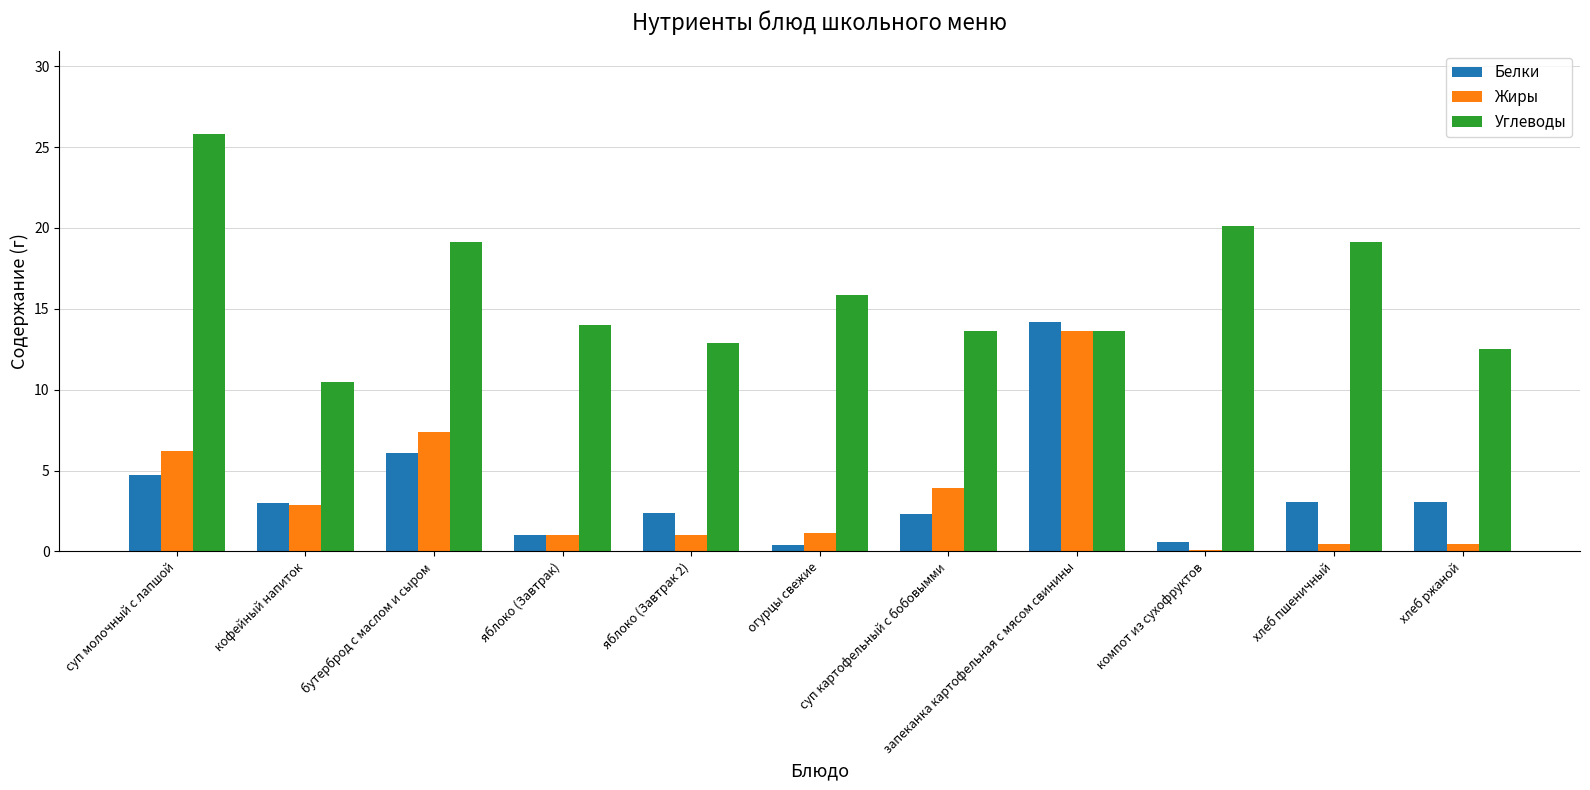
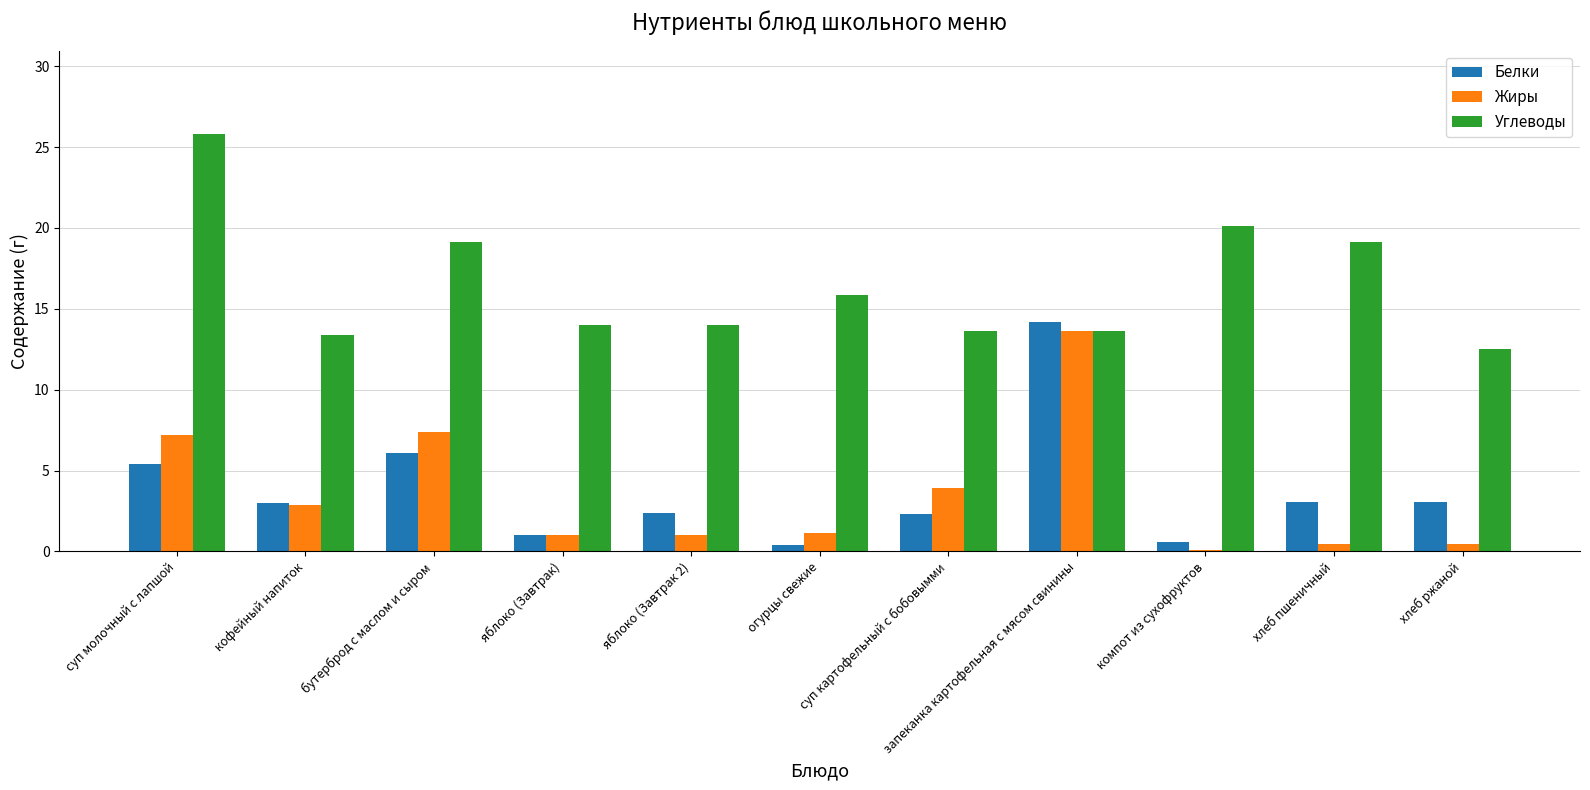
Белки, суп молочный с лапшой: 4.7 -> 5.4
Жиры, суп молочный с лапшой: 6.2 -> 7.2
Углеводы, кофейный напиток: 10.5 -> 13.4
Углеводы, яблоко (Завтрак 2): 12.9 -> 14.0
